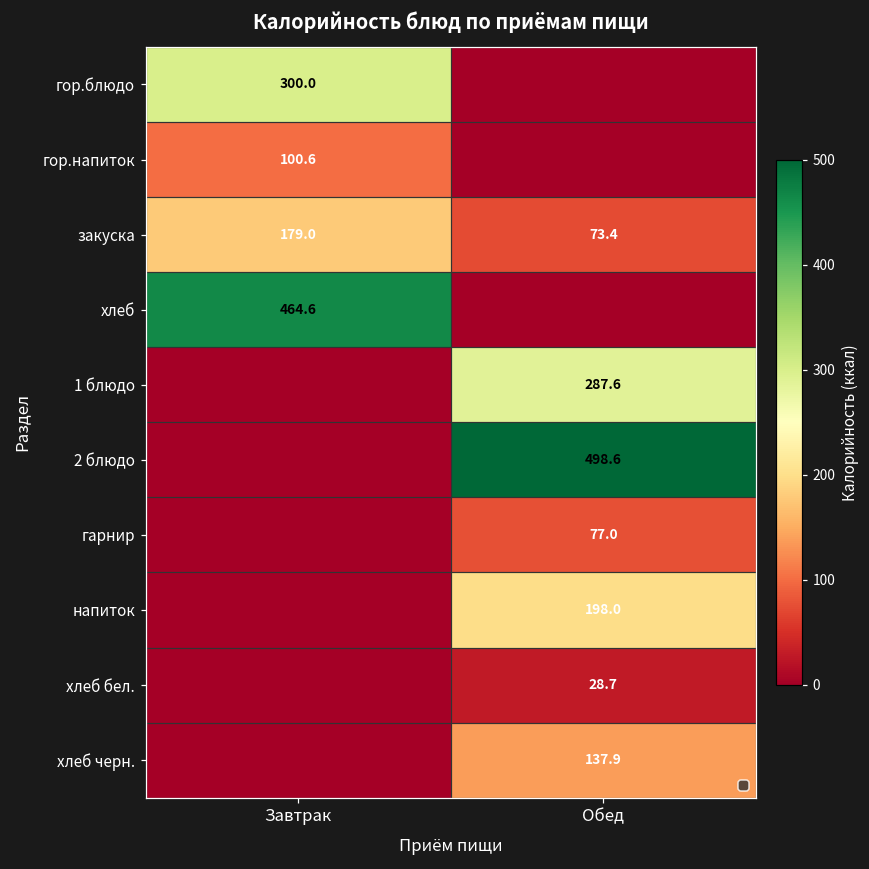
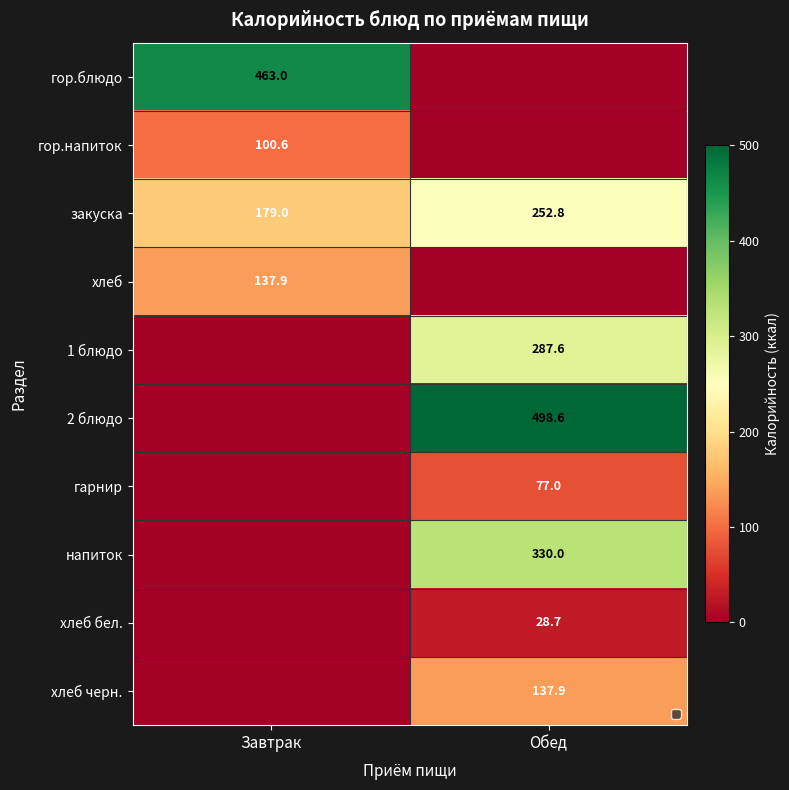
гор.блюдо, Завтрак: 300.0 -> 463.0
закуска, Обед: 73.4 -> 252.8
хлеб, Завтрак: 464.6 -> 137.9
напиток, Обед: 198.0 -> 330.0
